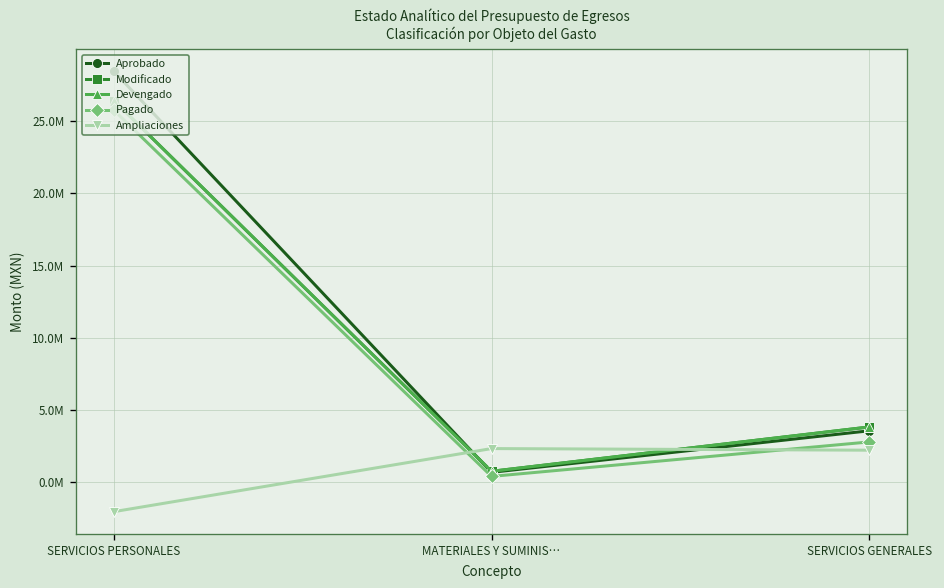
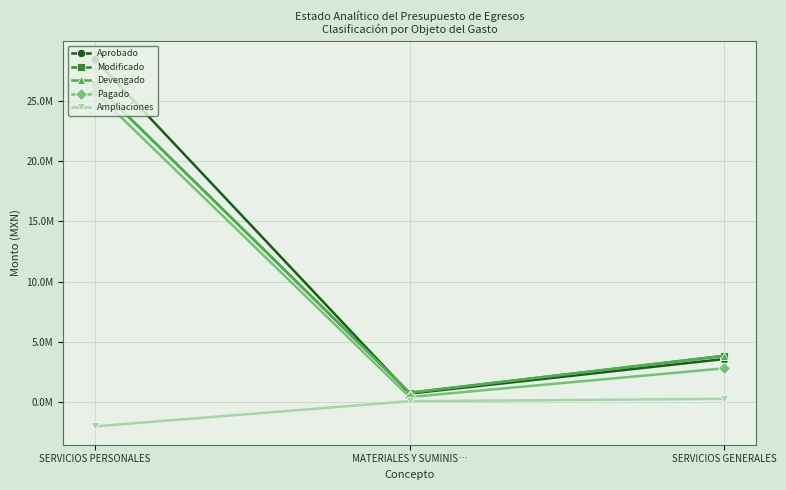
Ampliaciones, MATERIALES Y SUMINIS…: 2300000 -> 100000
Ampliaciones, SERVICIOS GENERALES: 2200000 -> 300000
